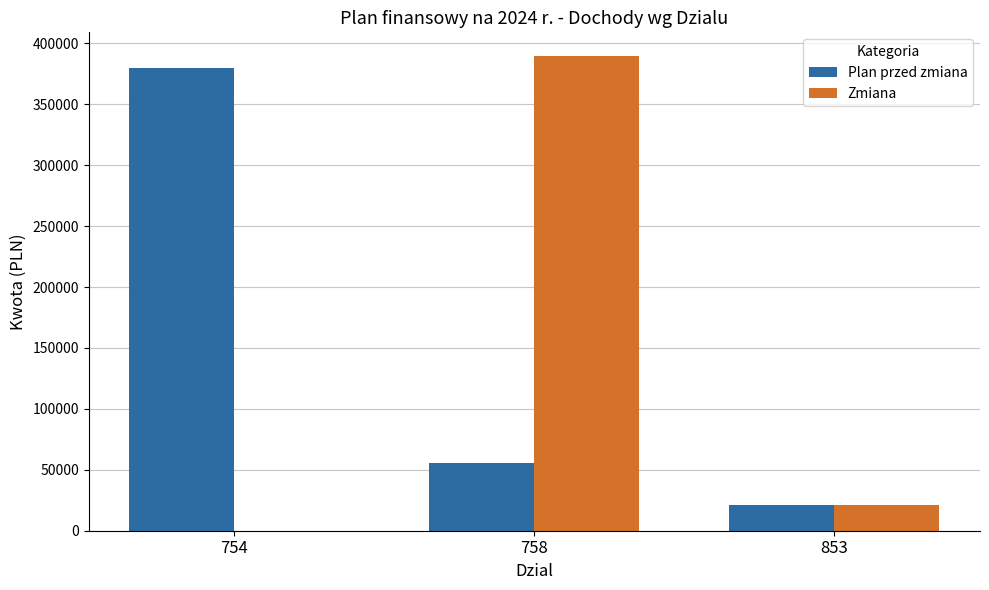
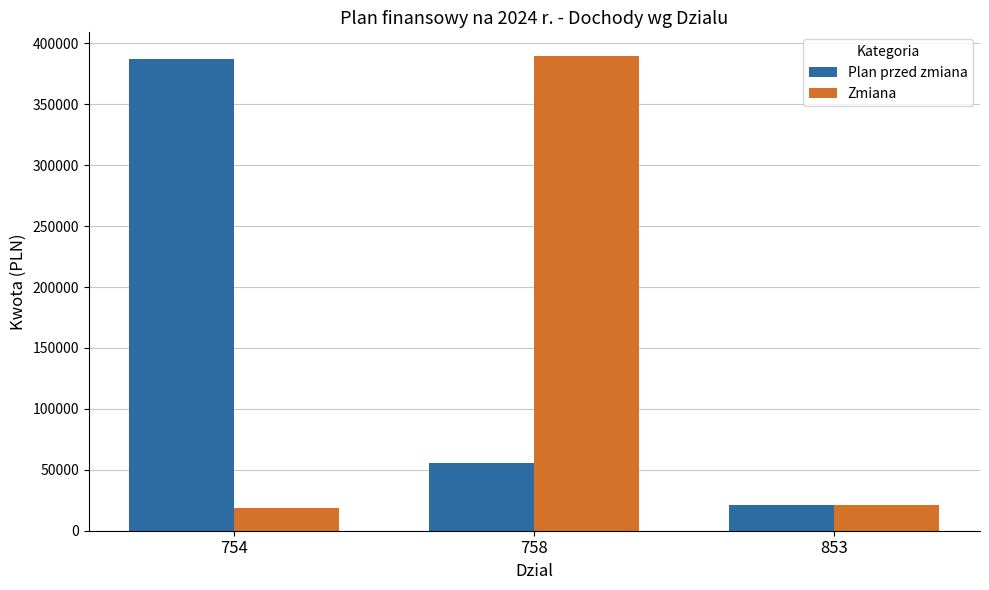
Plan przed zmiana, 754: 380000 -> 387000
Zmiana, 754: 0 -> 19000
